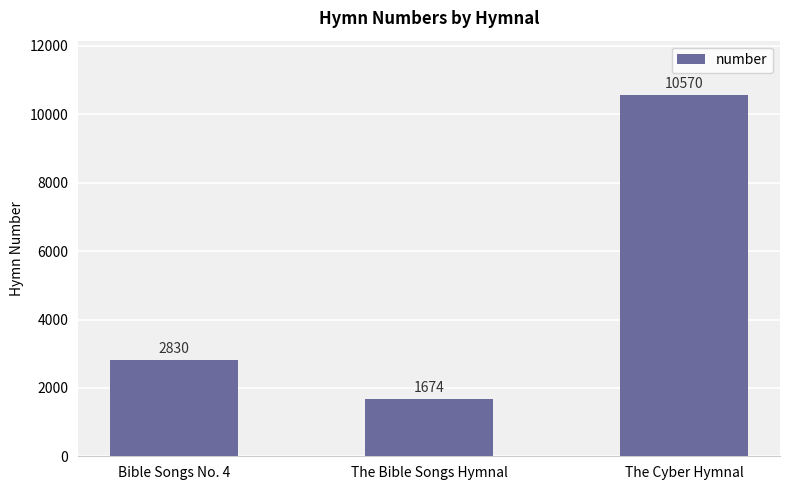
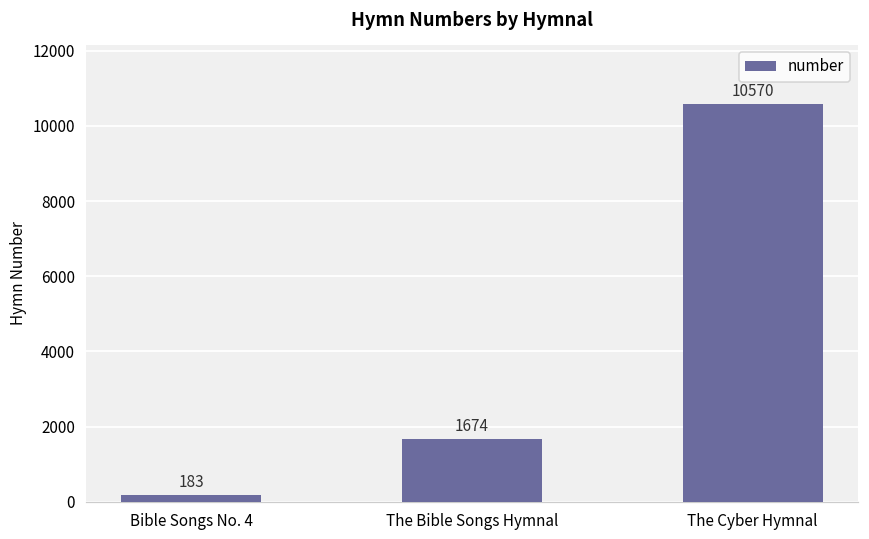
Bible Songs No. 4: 2830 -> 183
